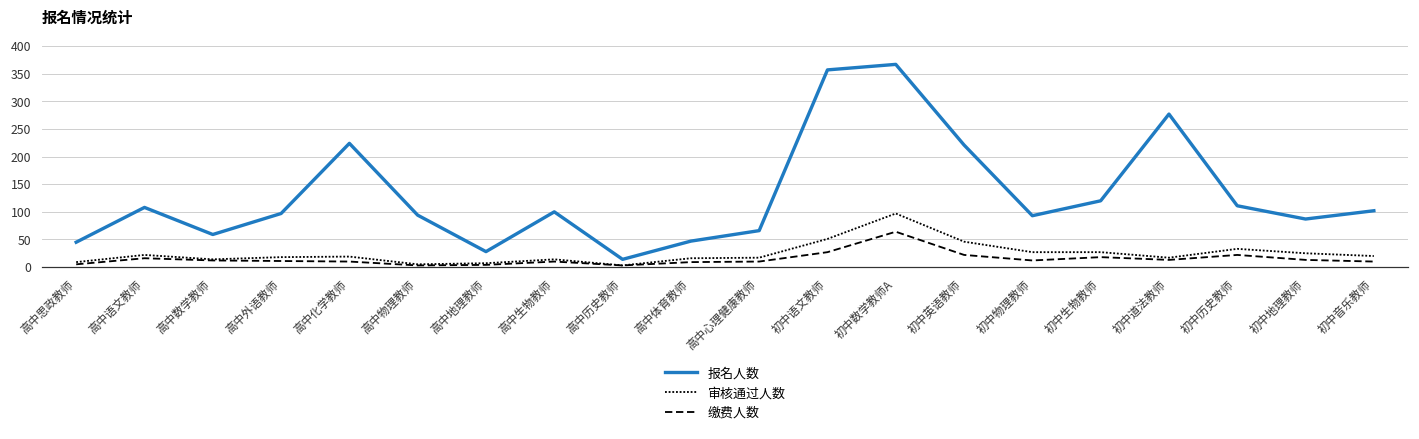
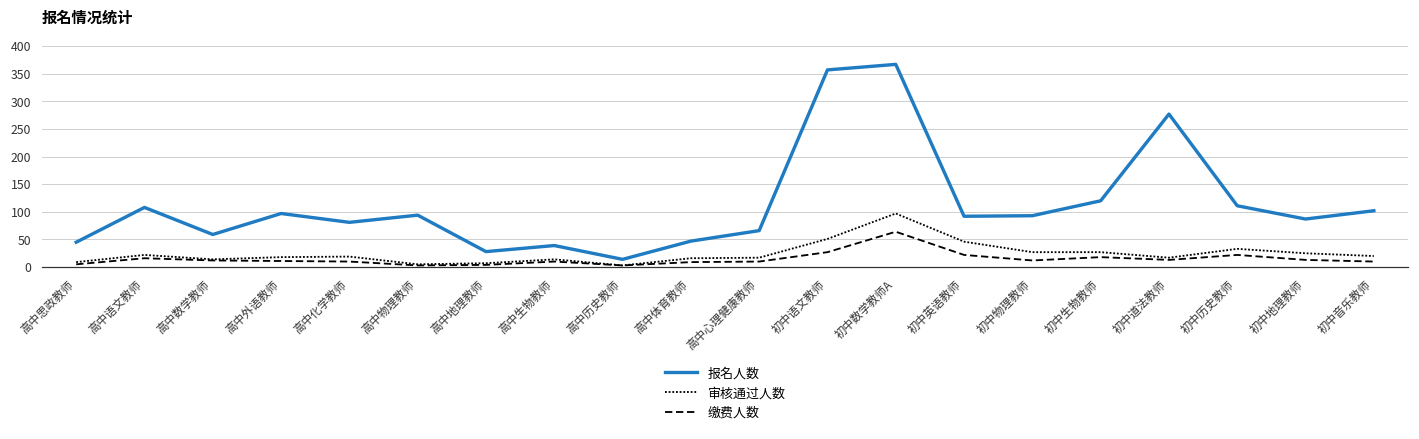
报名人数, 高中化学教师: 220 -> 80
报名人数, 高中生物教师: 100 -> 40
报名人数, 初中英语教师: 220 -> 90
